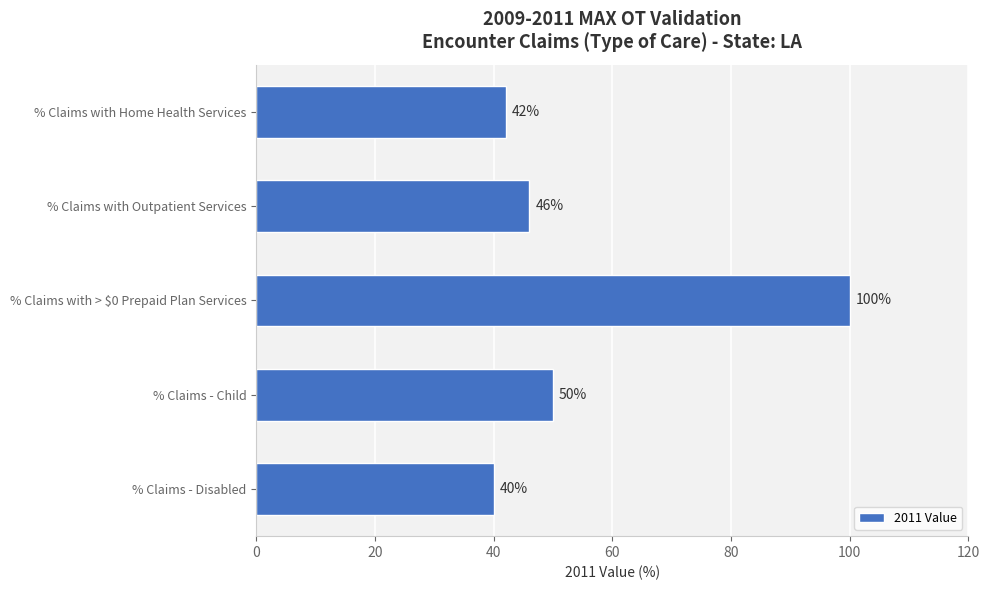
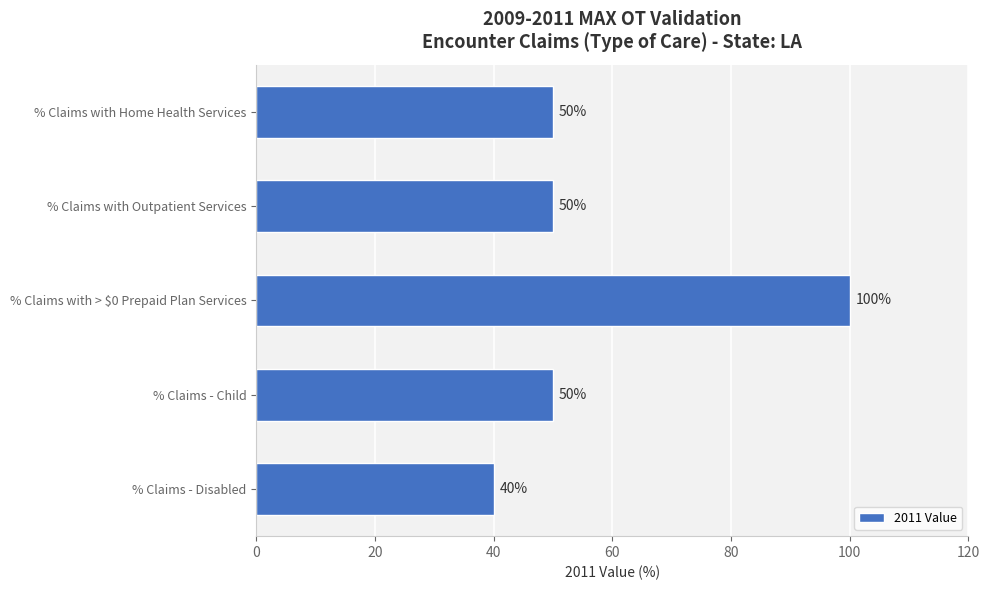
% Claims with Home Health Services: 42% -> 50%
% Claims with Outpatient Services: 46% -> 50%
